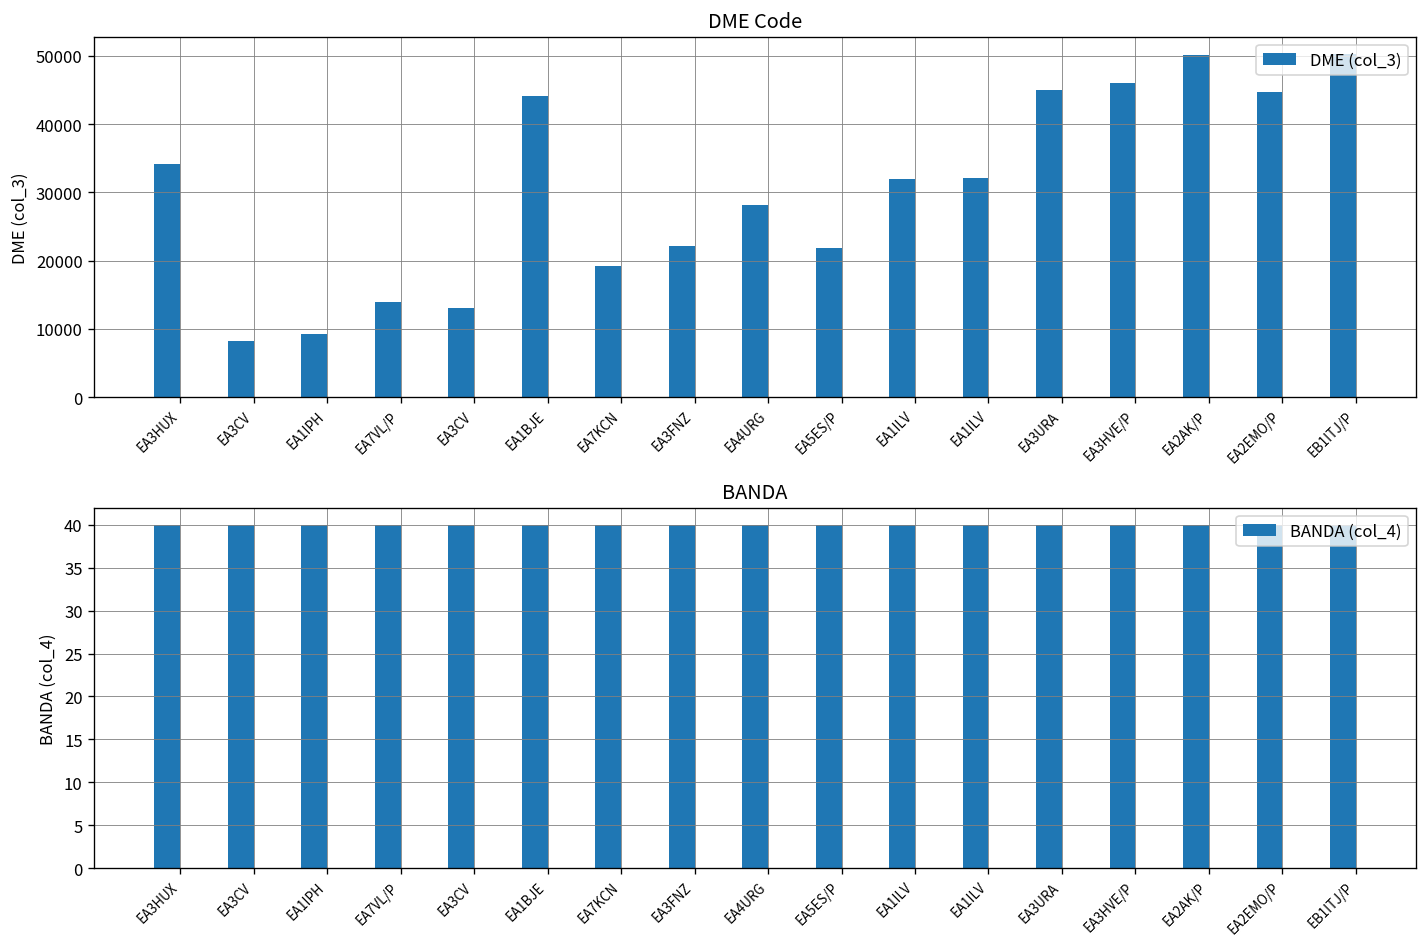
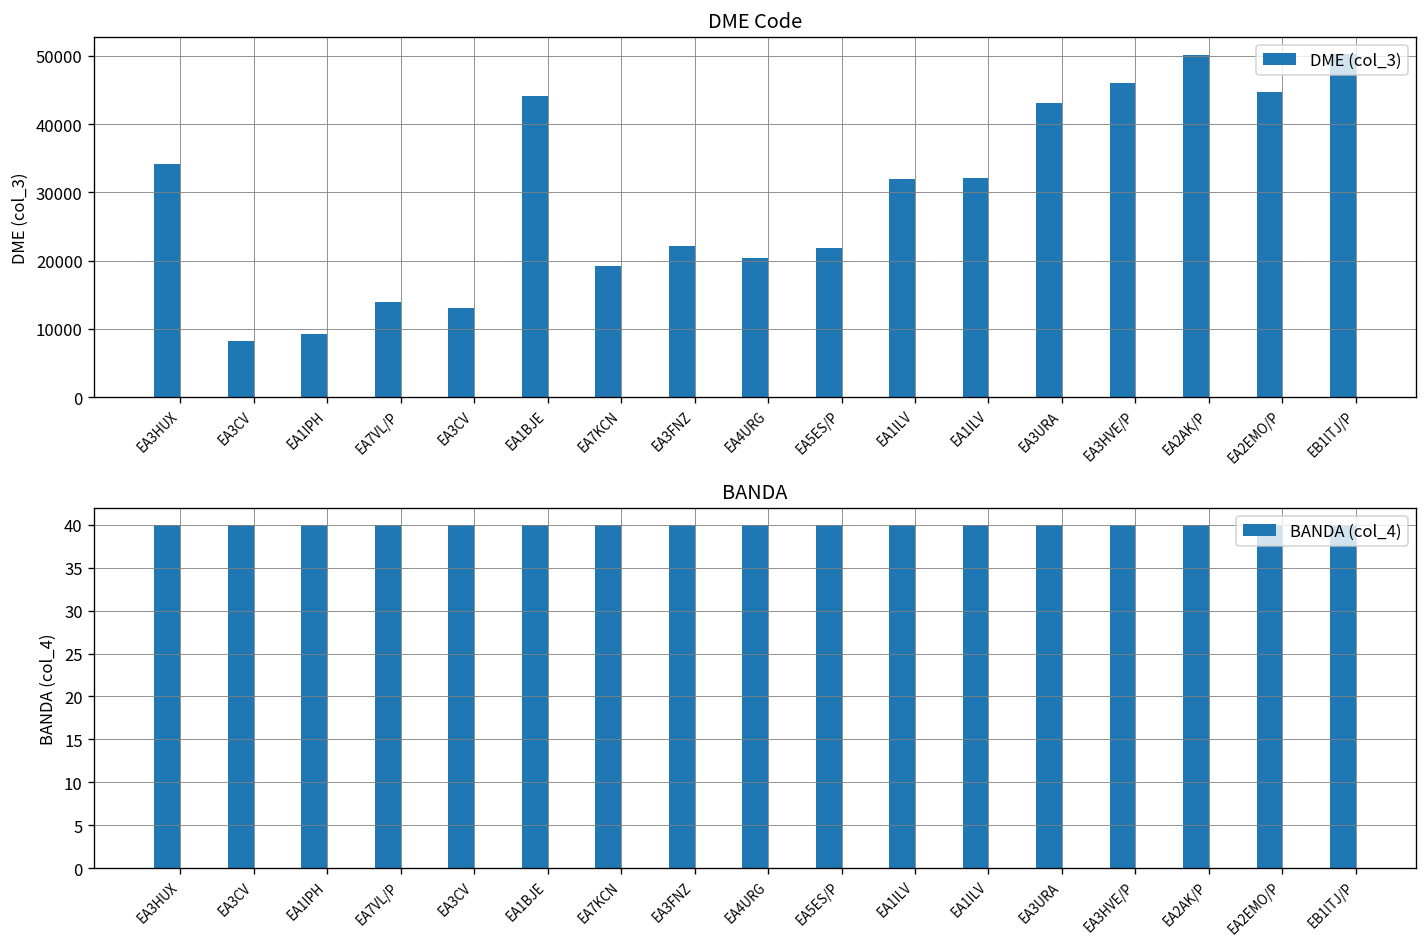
DME Code, EA4URG: 28000 -> 20000
DME Code, EA3URA: 45000 -> 43000
